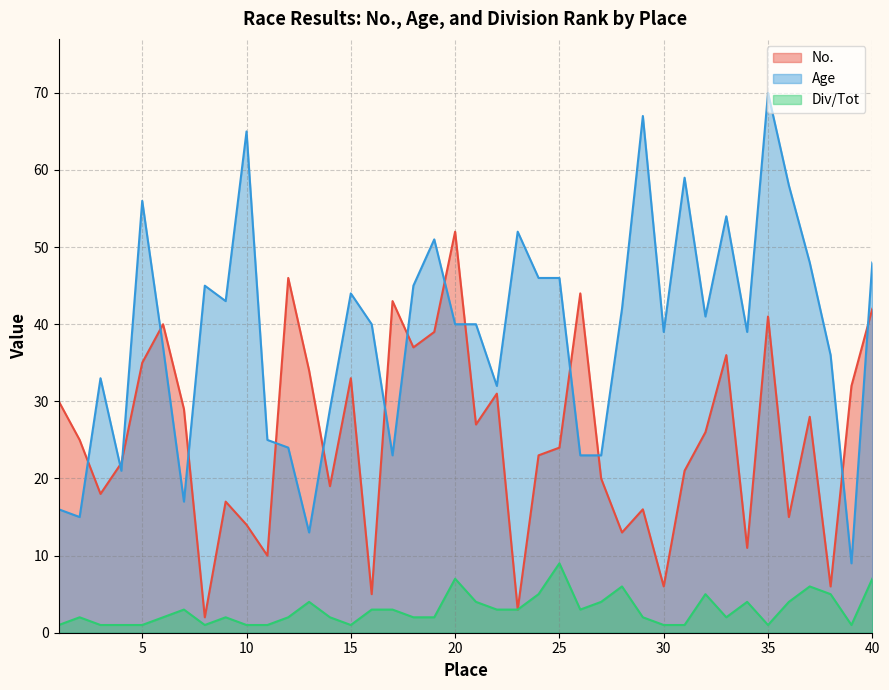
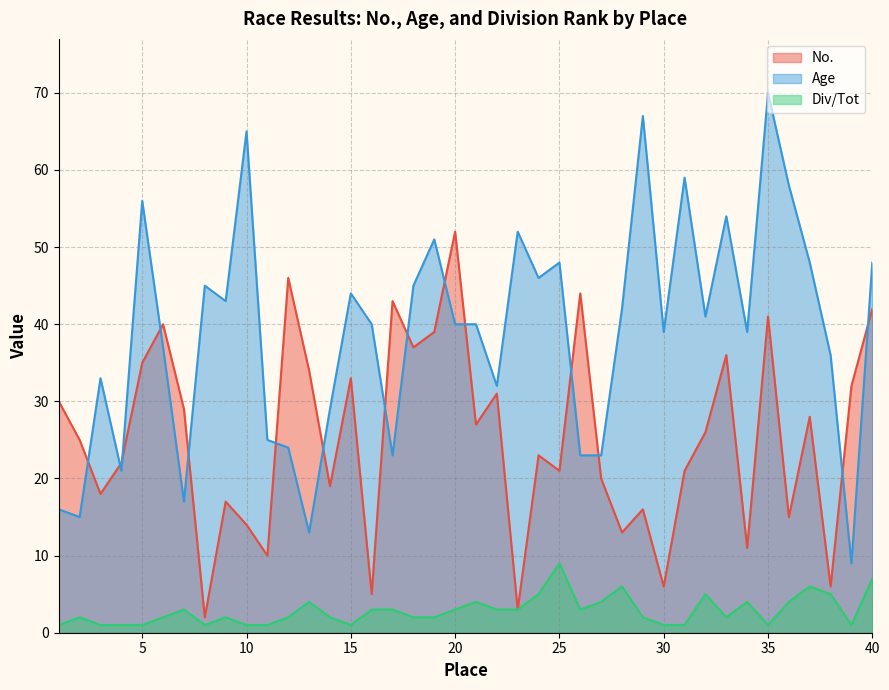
Div/Tot, 20: 7 -> 3
No., 25: 24 -> 21
Age, 25: 46 -> 48
